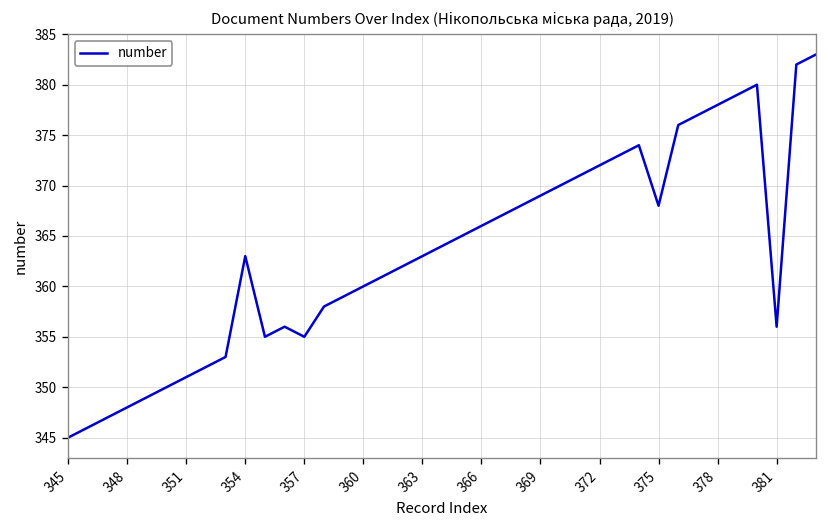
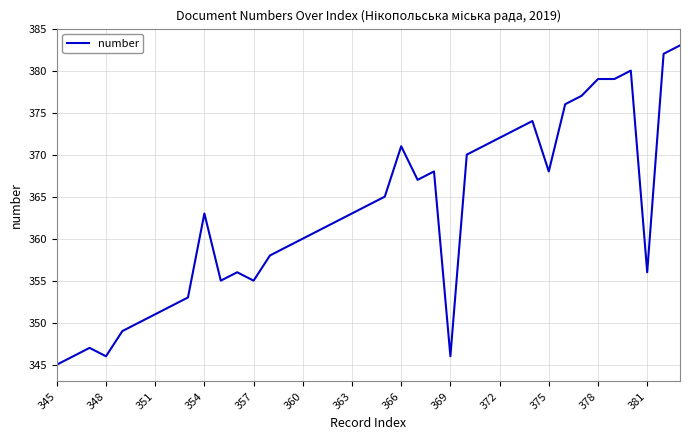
348: 348 -> 346
366: 366 -> 371
369: 369 -> 346
378: 378 -> 379
